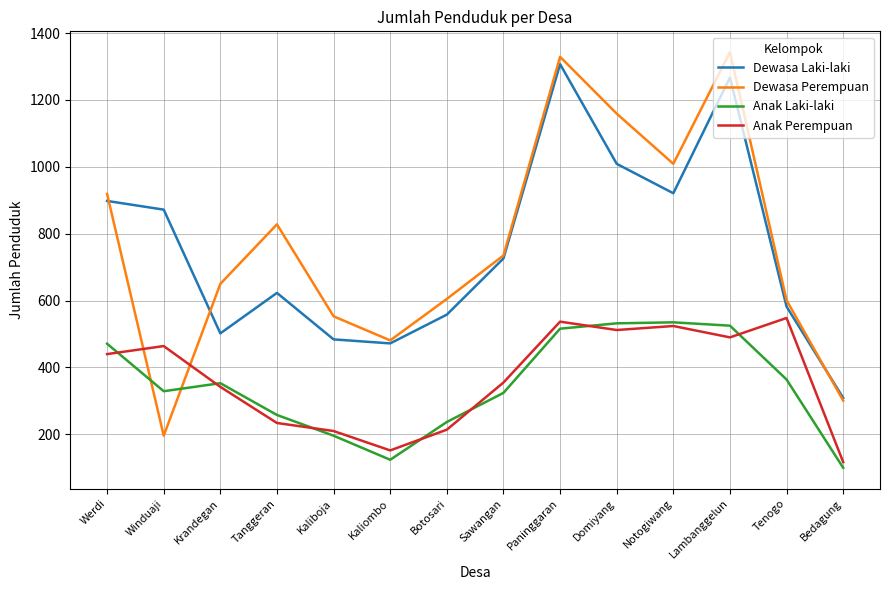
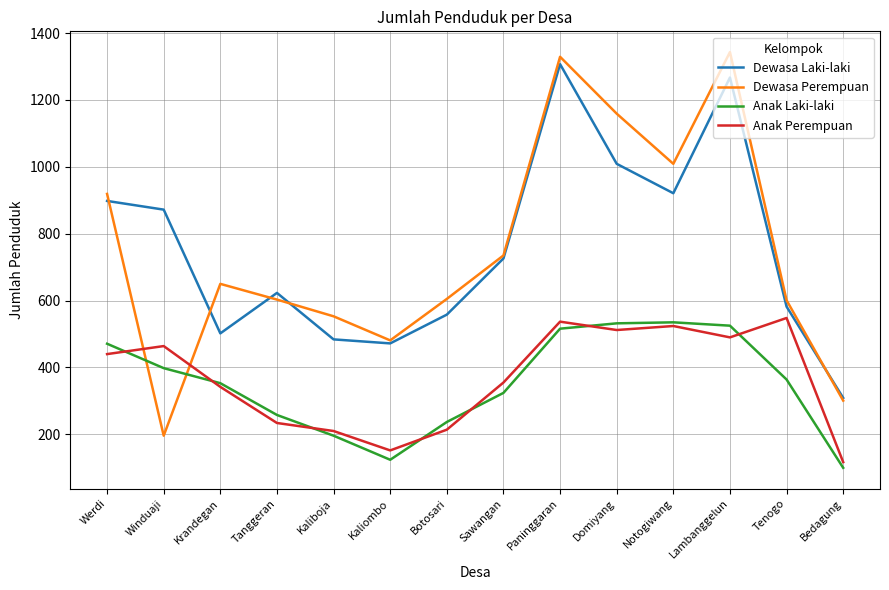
Anak Laki-laki, Winduaji: 330 -> 400
Dewasa Perempuan, Tanggeran: 830 -> 600
